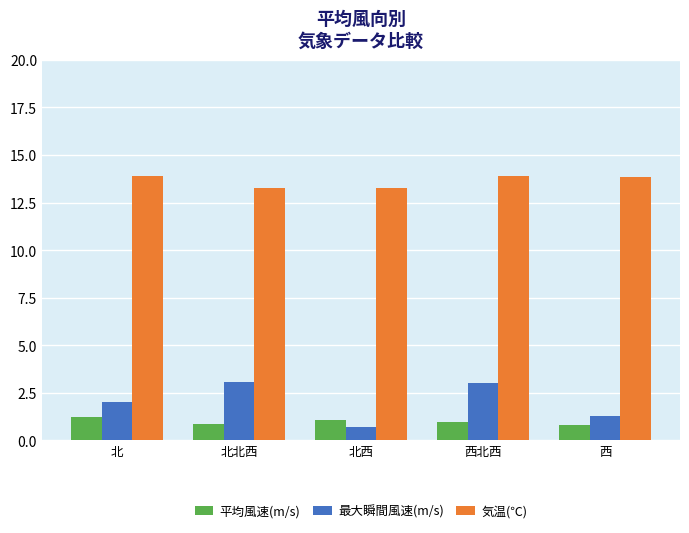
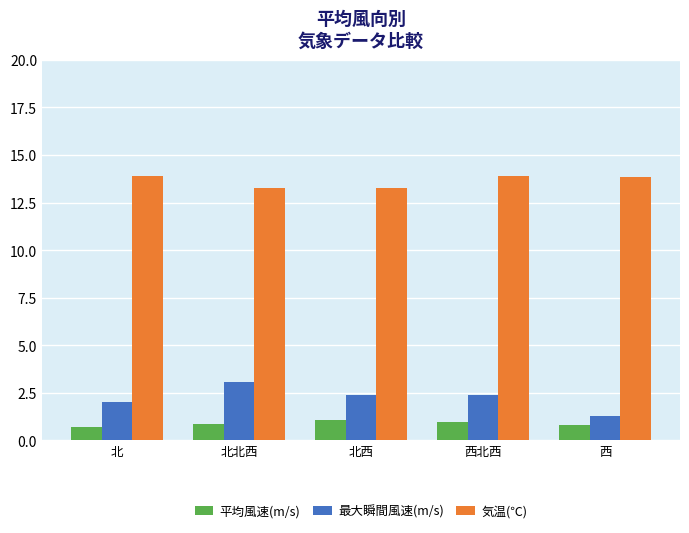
平均風速(m/s), 北: 1.2 -> 0.7
最大瞬間風速(m/s), 北西: 0.7 -> 2.4
最大瞬間風速(m/s), 西北西: 3.0 -> 2.4
